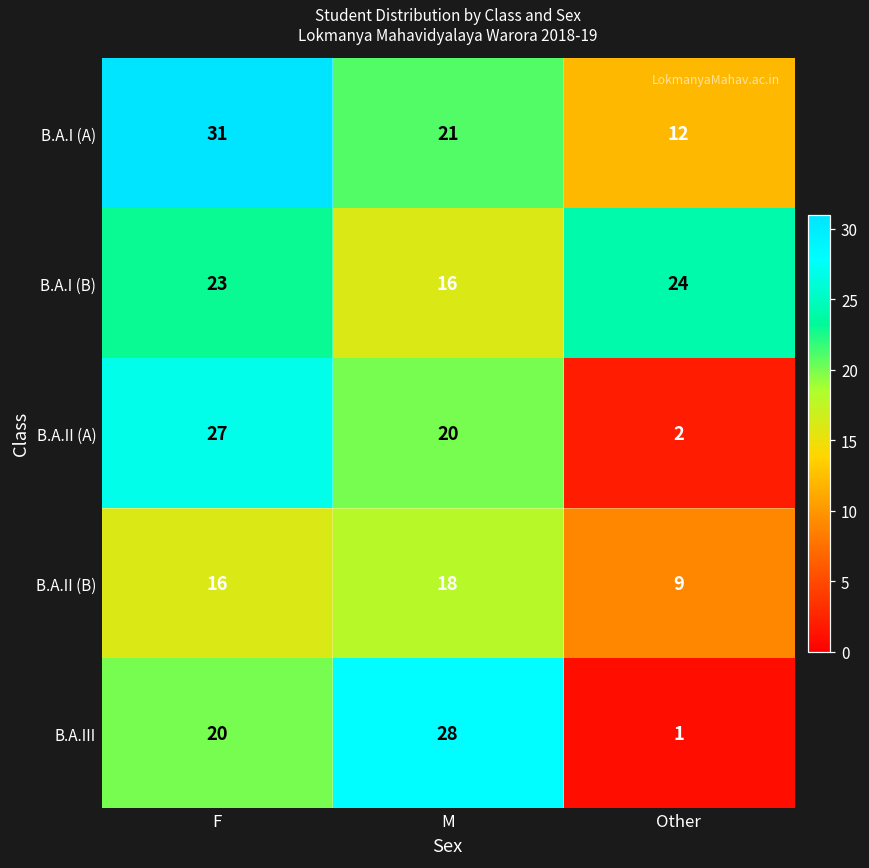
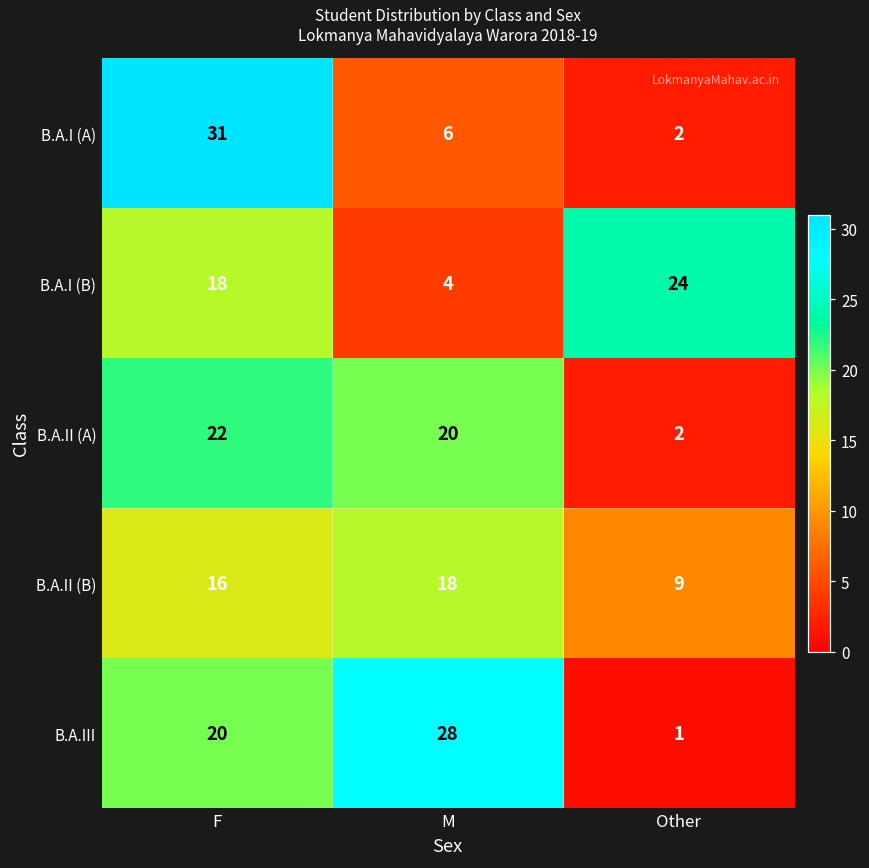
B.A.I (A), M: 21 -> 6
B.A.I (A), Other: 12 -> 2
B.A.I (B), F: 23 -> 18
B.A.I (B), M: 16 -> 4
B.A.II (A), F: 27 -> 22
